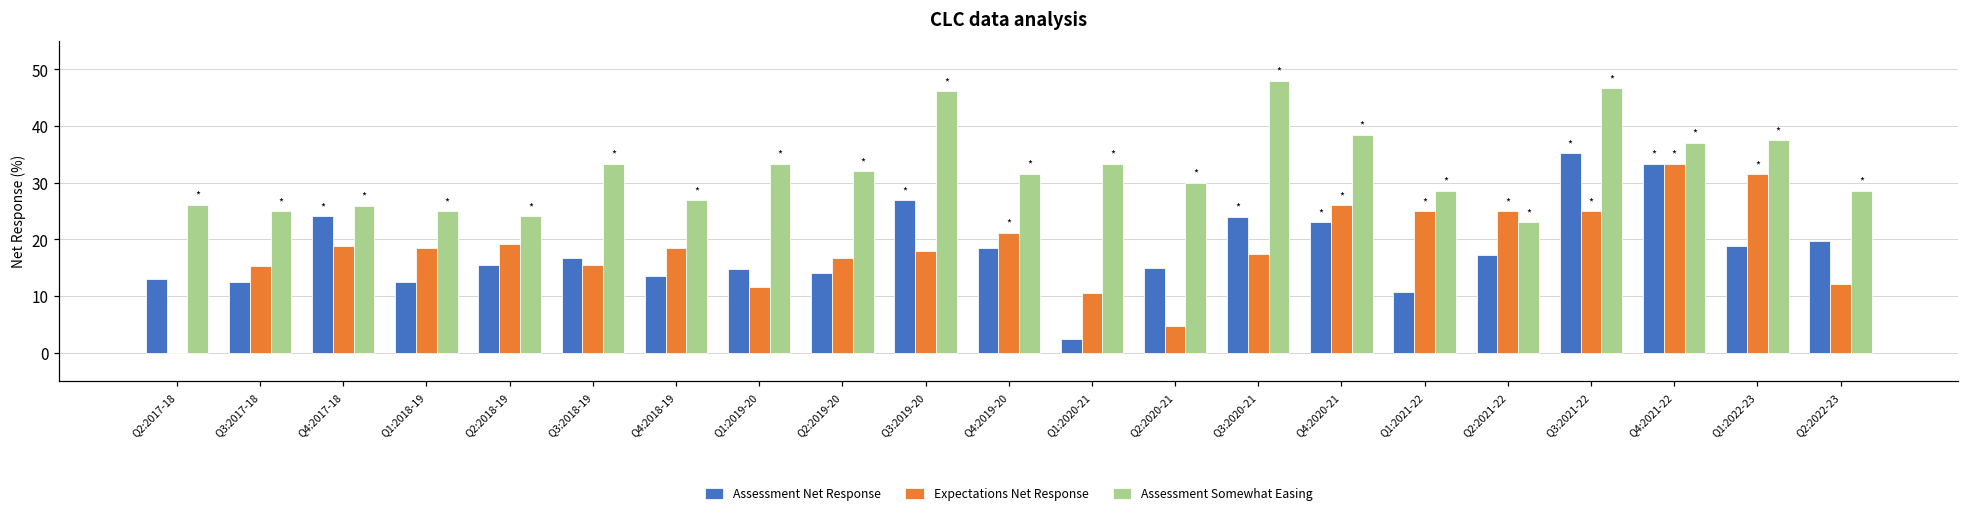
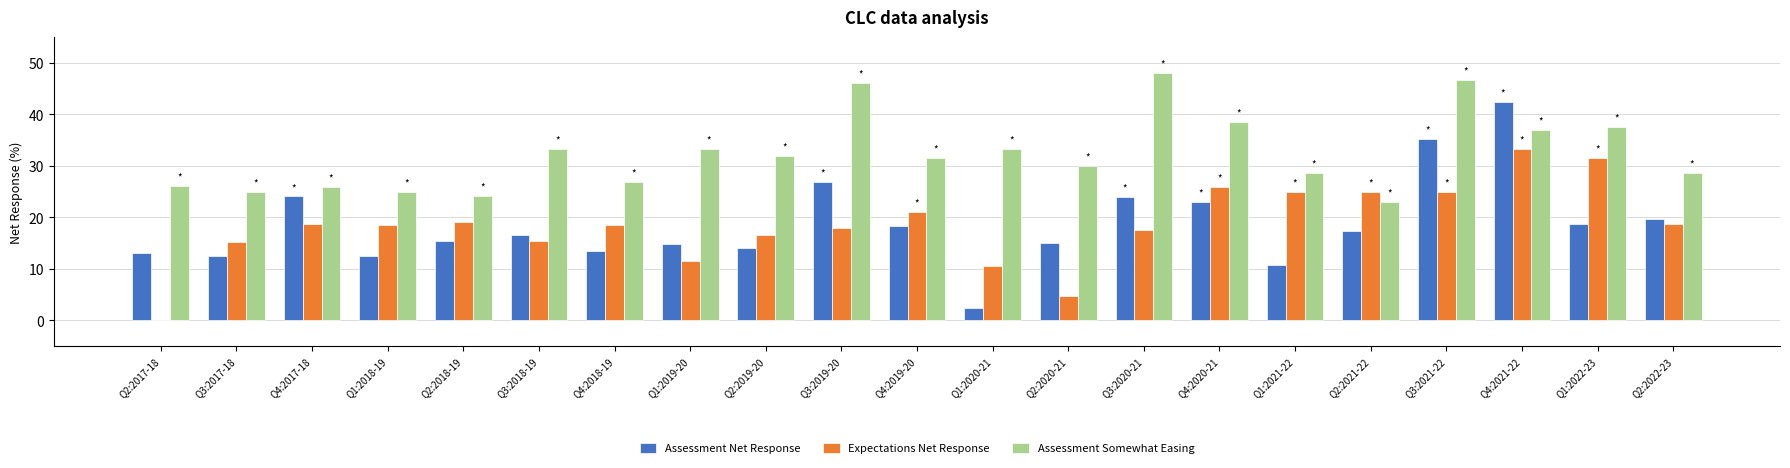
Assessment Net Response, Q4:2021-22: 33 -> 42
Expectations Net Response, Q2:2022-23: 12 -> 19
